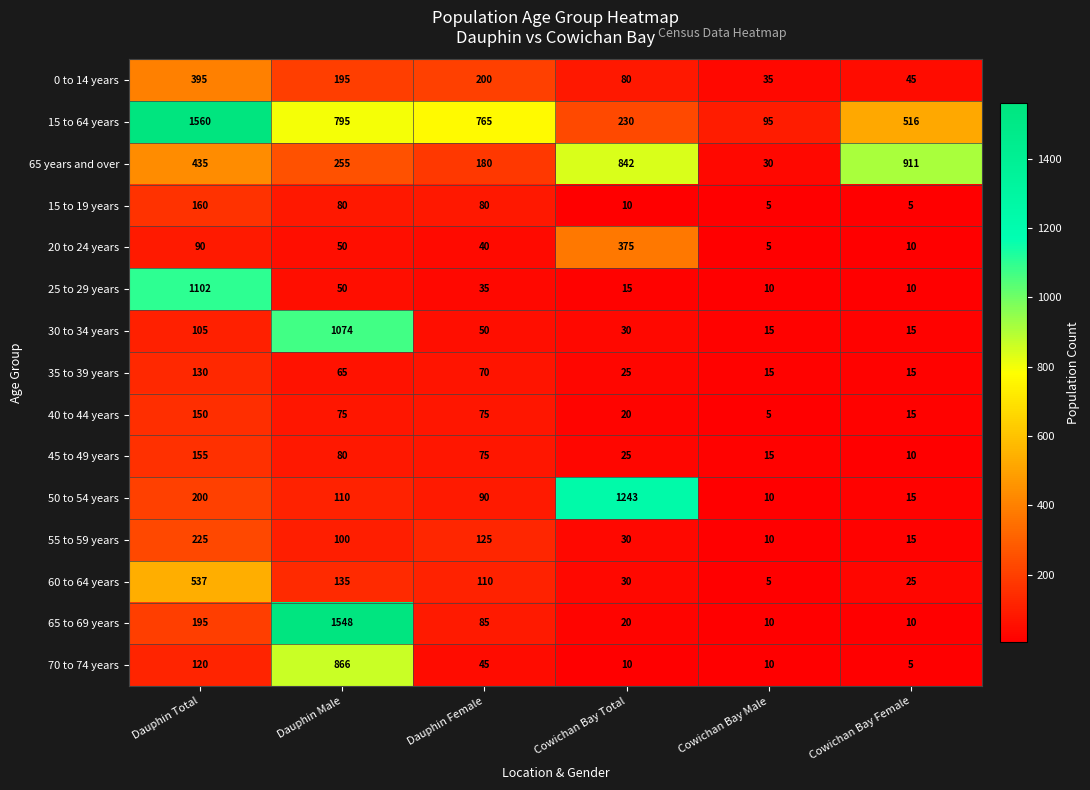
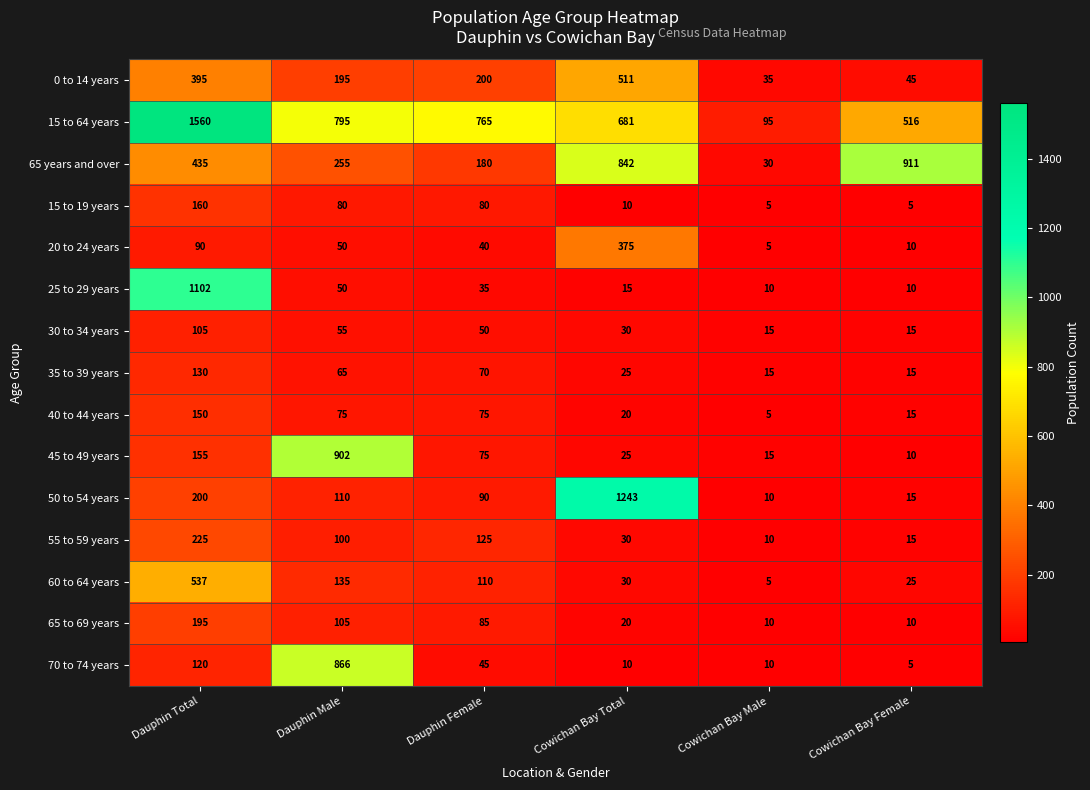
0 to 14 years, Cowichan Bay Total: 80 -> 511
15 to 64 years, Cowichan Bay Total: 230 -> 681
30 to 34 years, Dauphin Male: 1074 -> 55
45 to 49 years, Dauphin Male: 80 -> 902
65 to 69 years, Dauphin Male: 1548 -> 105
